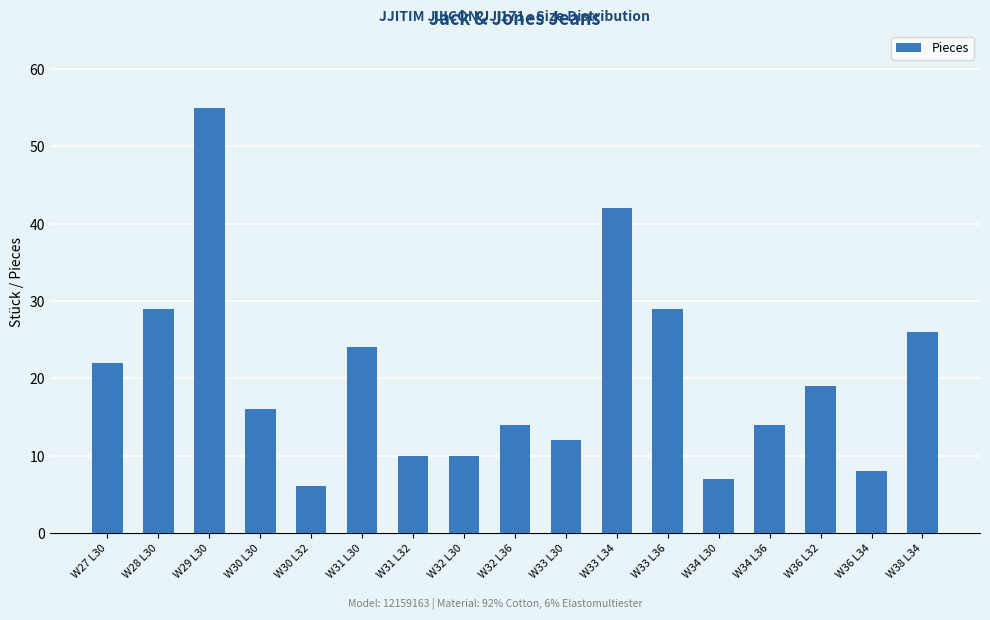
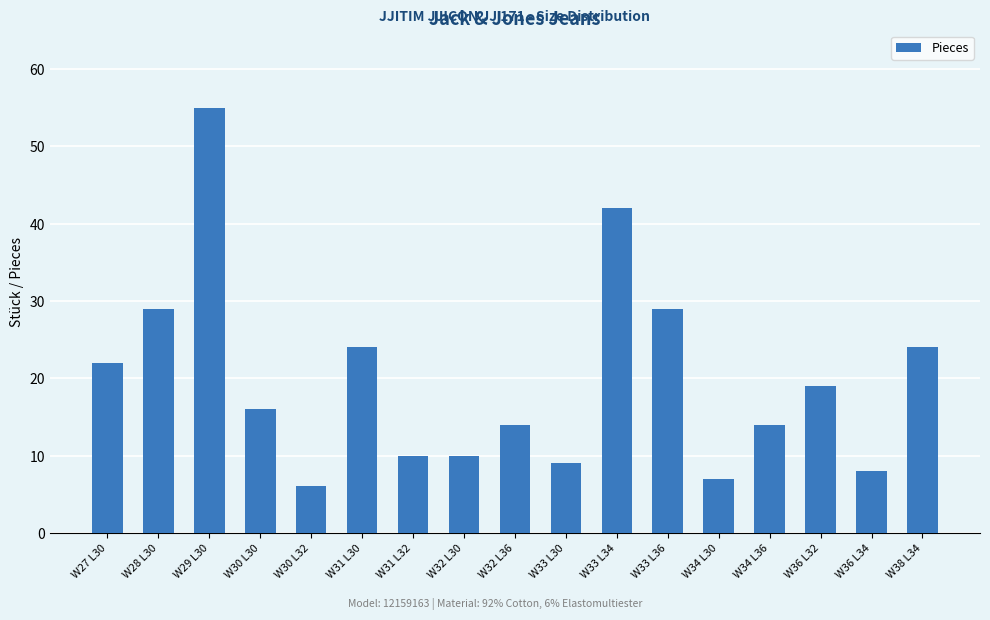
W33 L30: 12 -> 9
W38 L34: 26 -> 24
